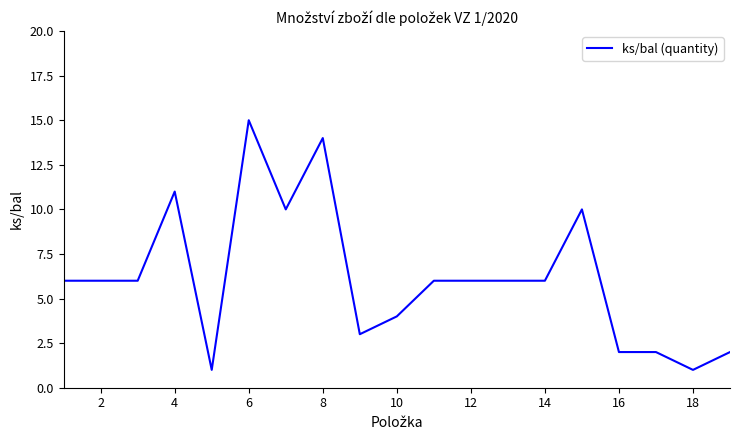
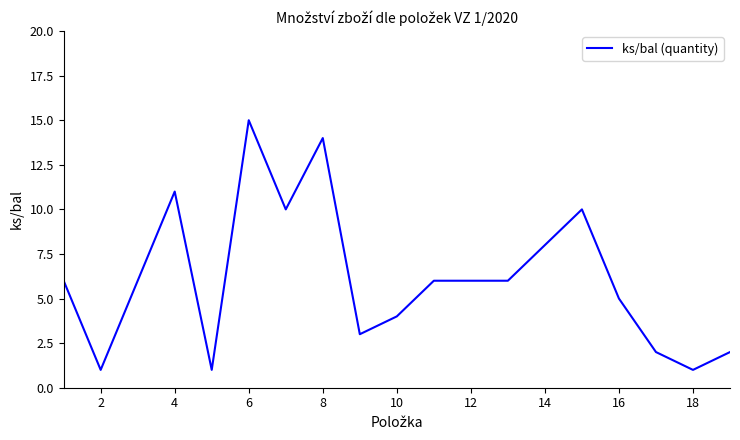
2: 6 -> 1
14: 6 -> 8
16: 2 -> 5
